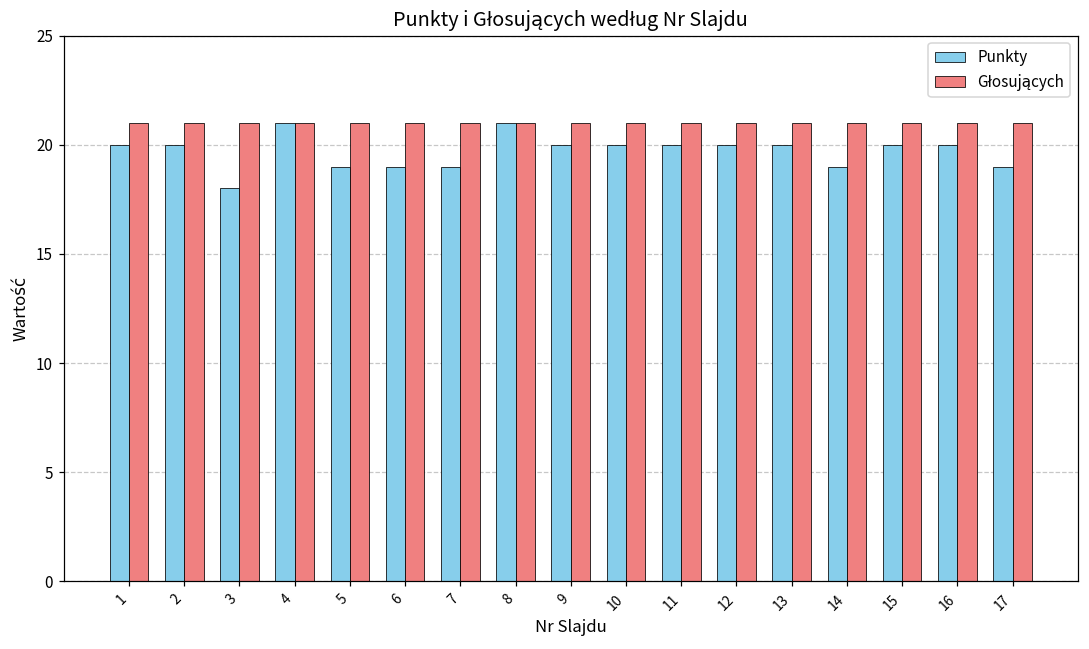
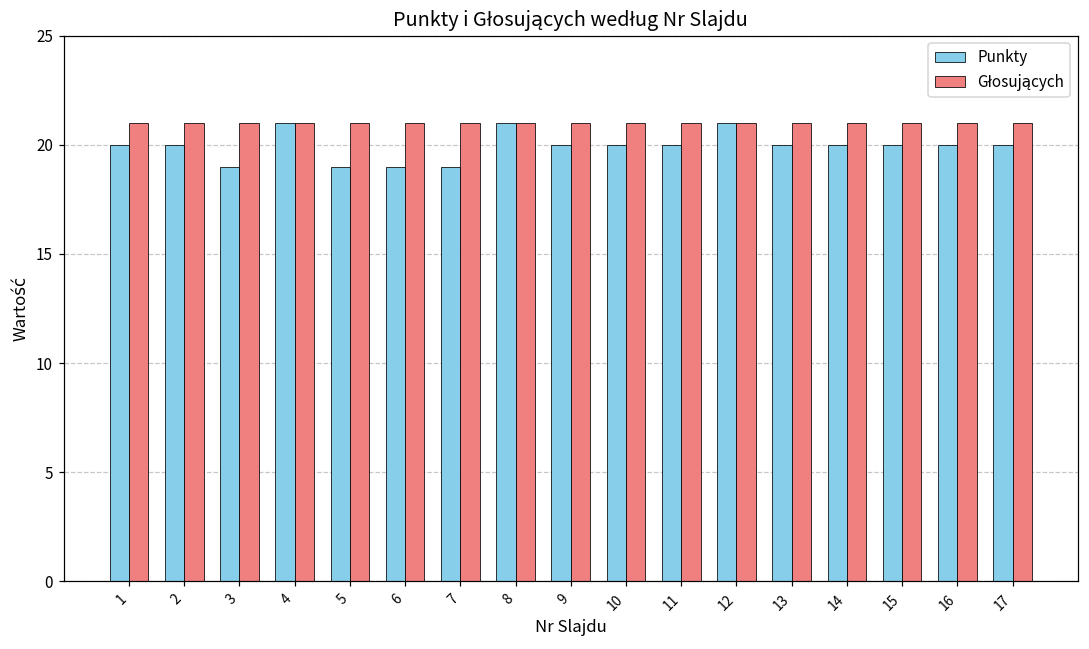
Punkty, 3: 18 -> 19
Punkty, 12: 20 -> 21
Punkty, 14: 19 -> 20
Punkty, 17: 19 -> 20
